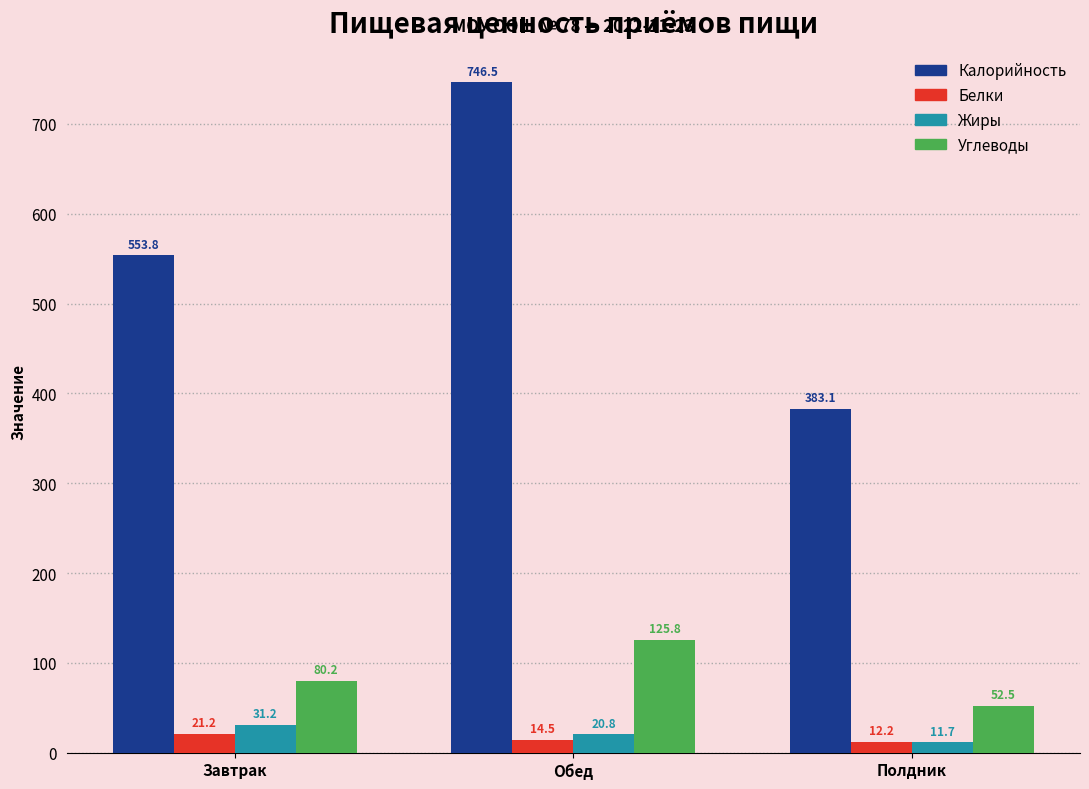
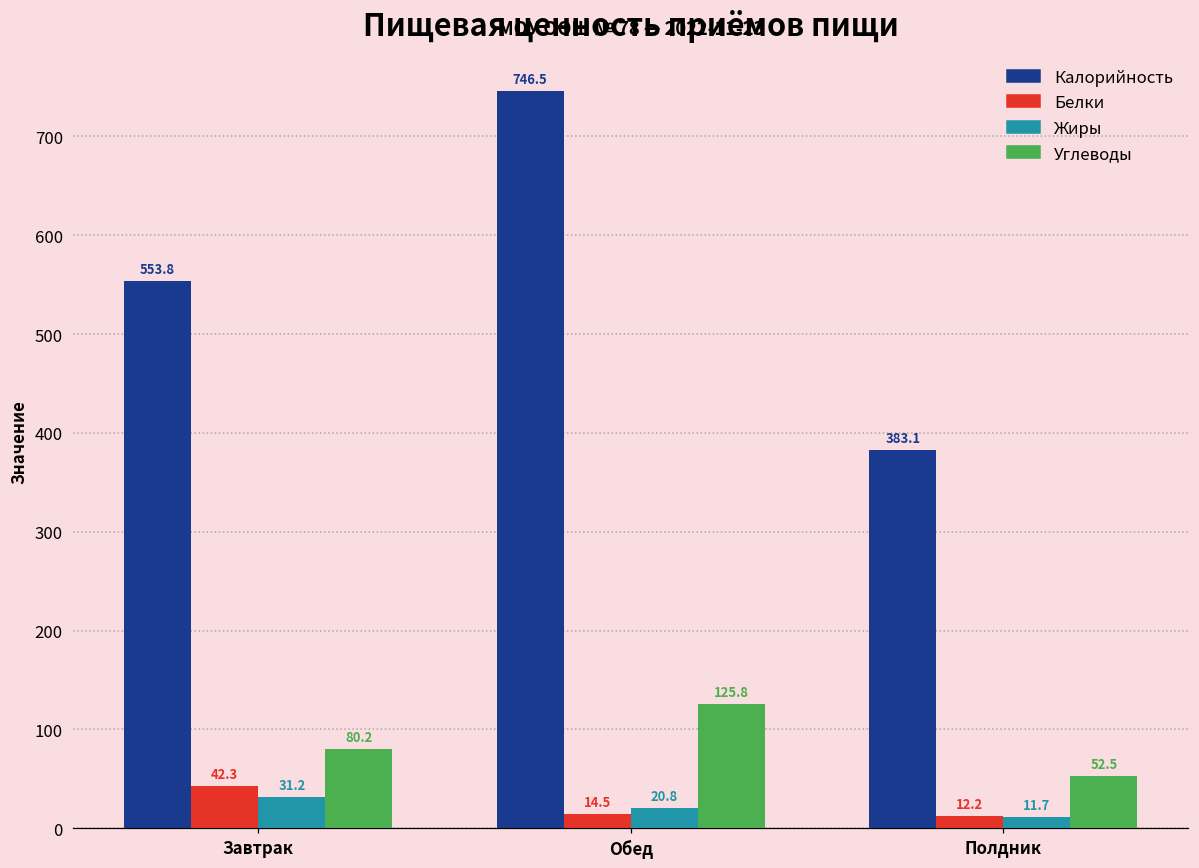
Белки, Завтрак: 21.2 -> 42.3
